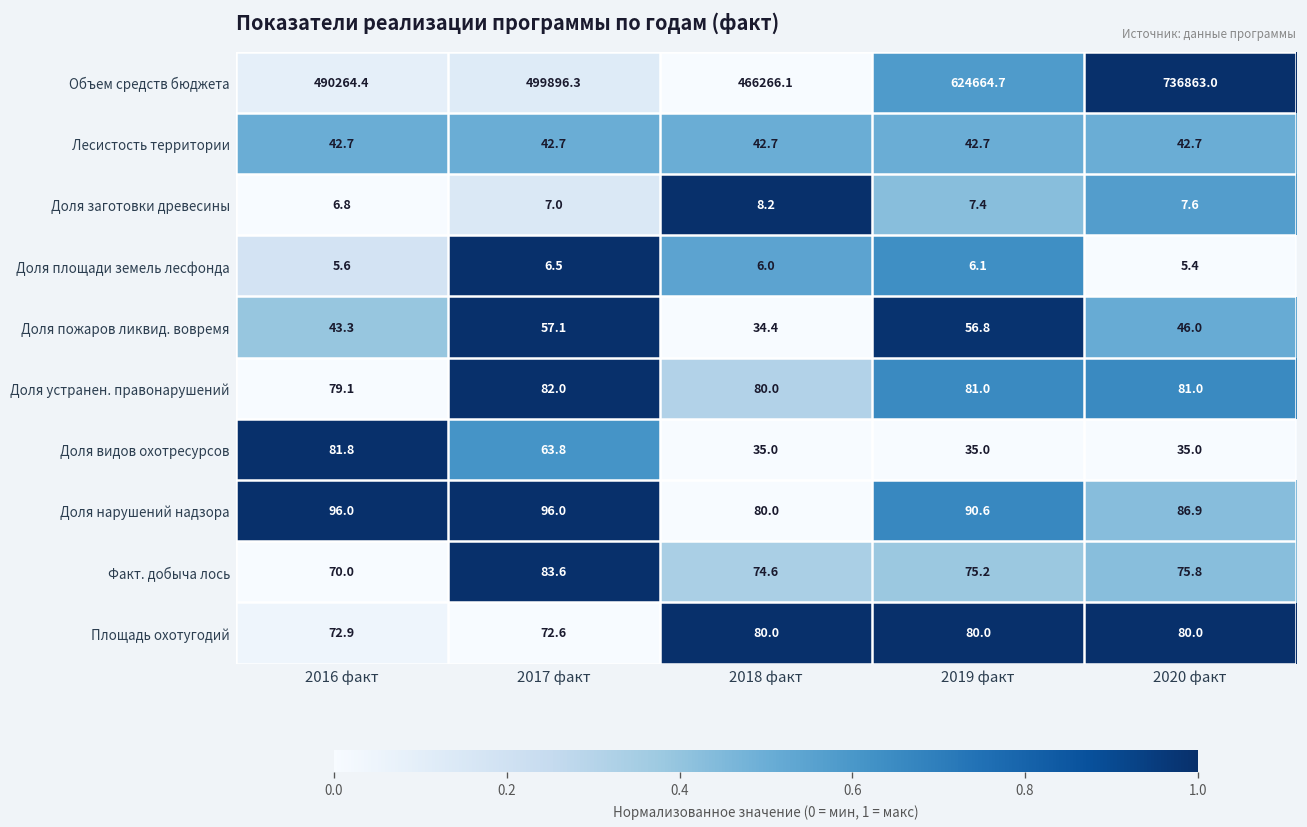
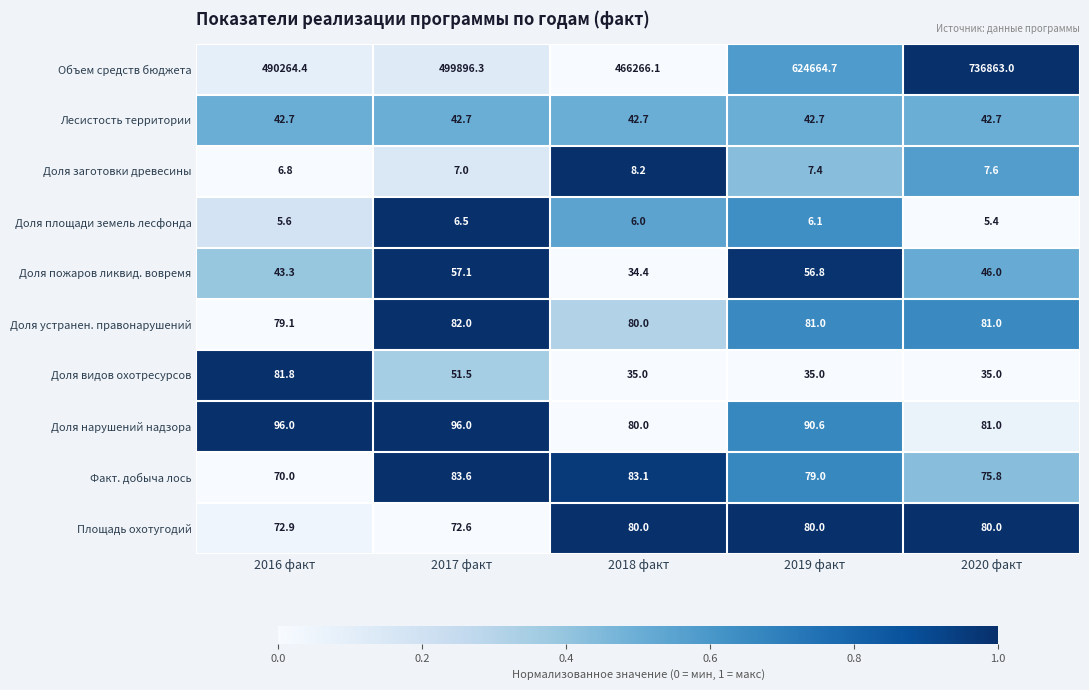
Доля видов охотресурсов, 2017 факт: 63.8 -> 51.5
Доля нарушений надзора, 2020 факт: 86.9 -> 81.0
Факт. добыча лось, 2018 факт: 74.6 -> 83.1
Факт. добыча лось, 2019 факт: 75.2 -> 79.0
